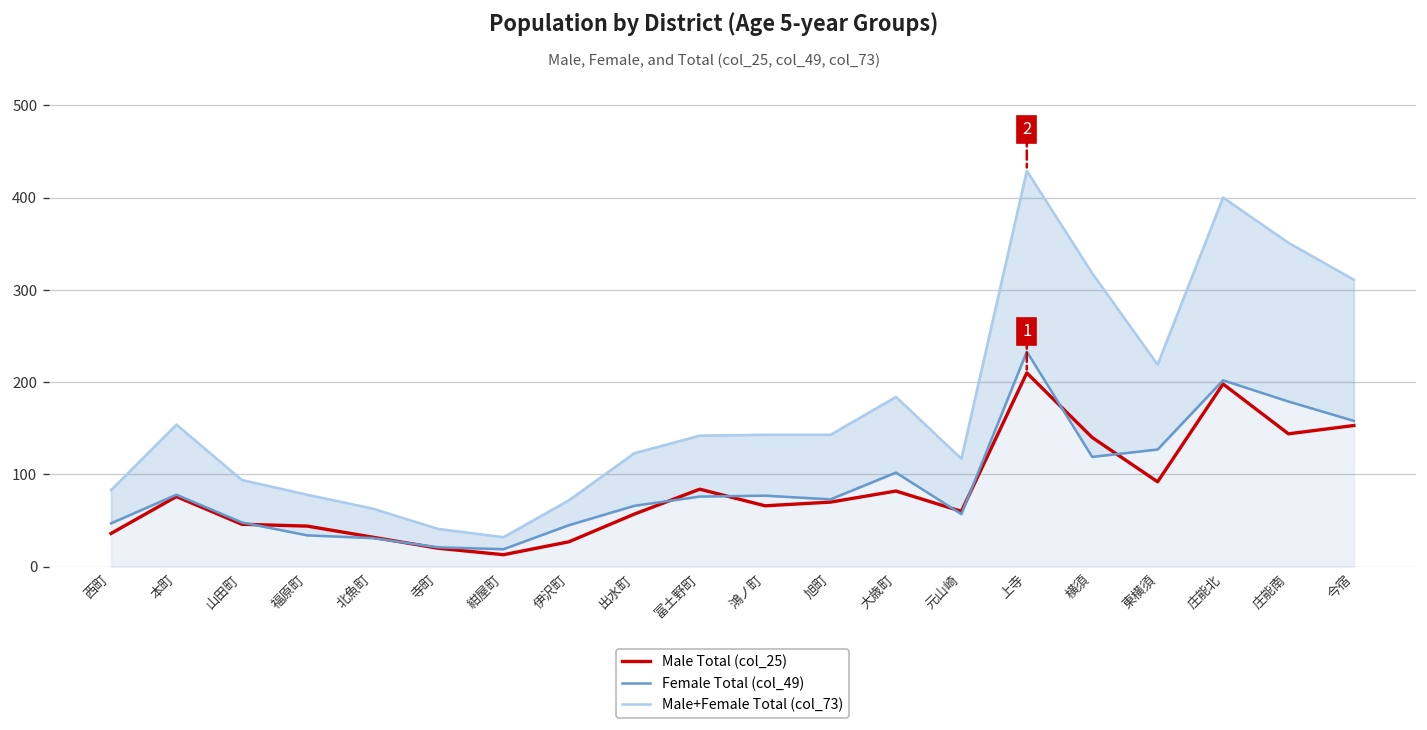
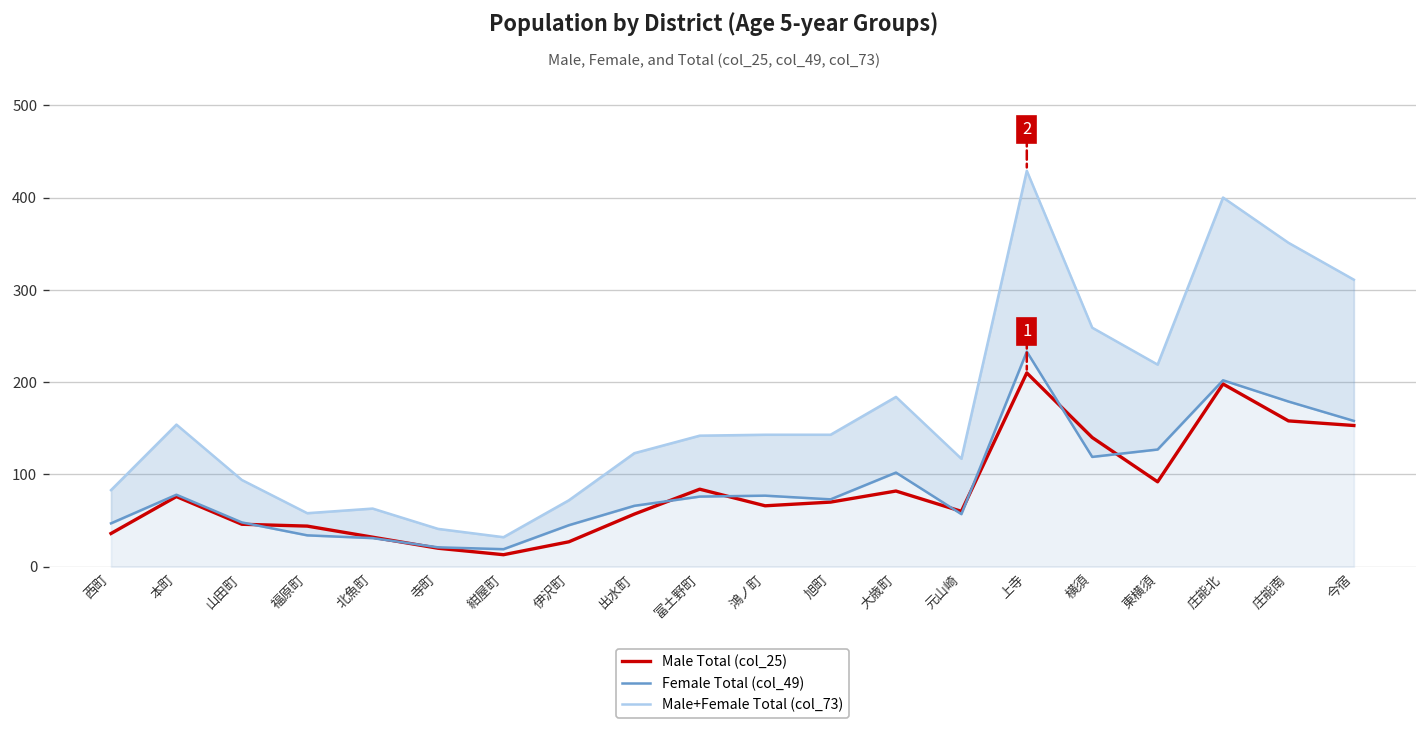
Male+Female Total (col_73), 福原町: 80 -> 60
Male+Female Total (col_73), 横須: 320 -> 260
Male Total (col_25), 庄能南: 140 -> 160
